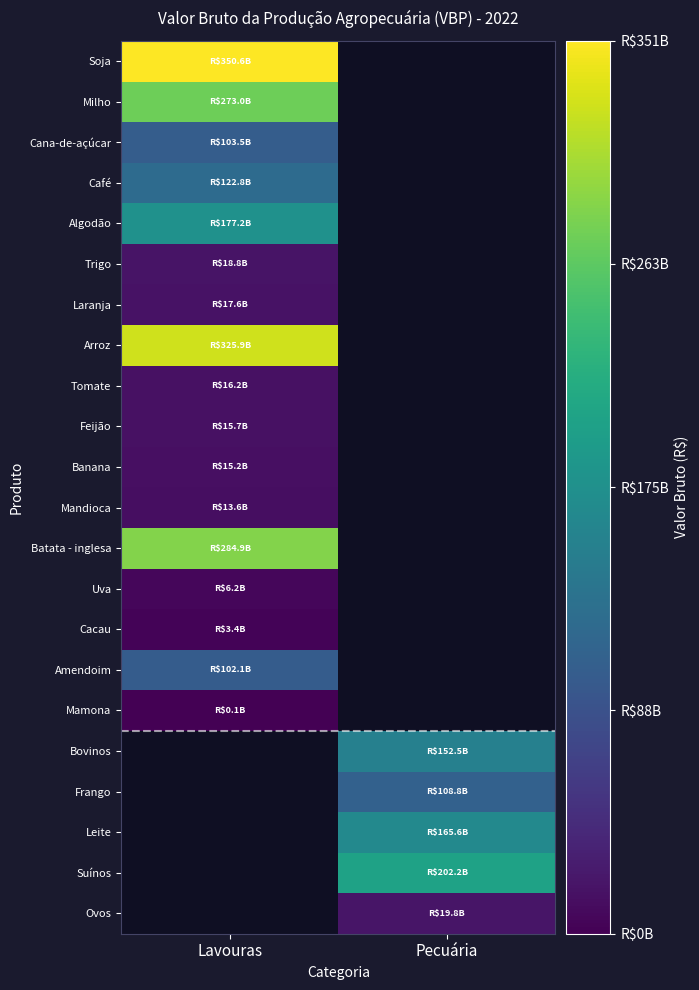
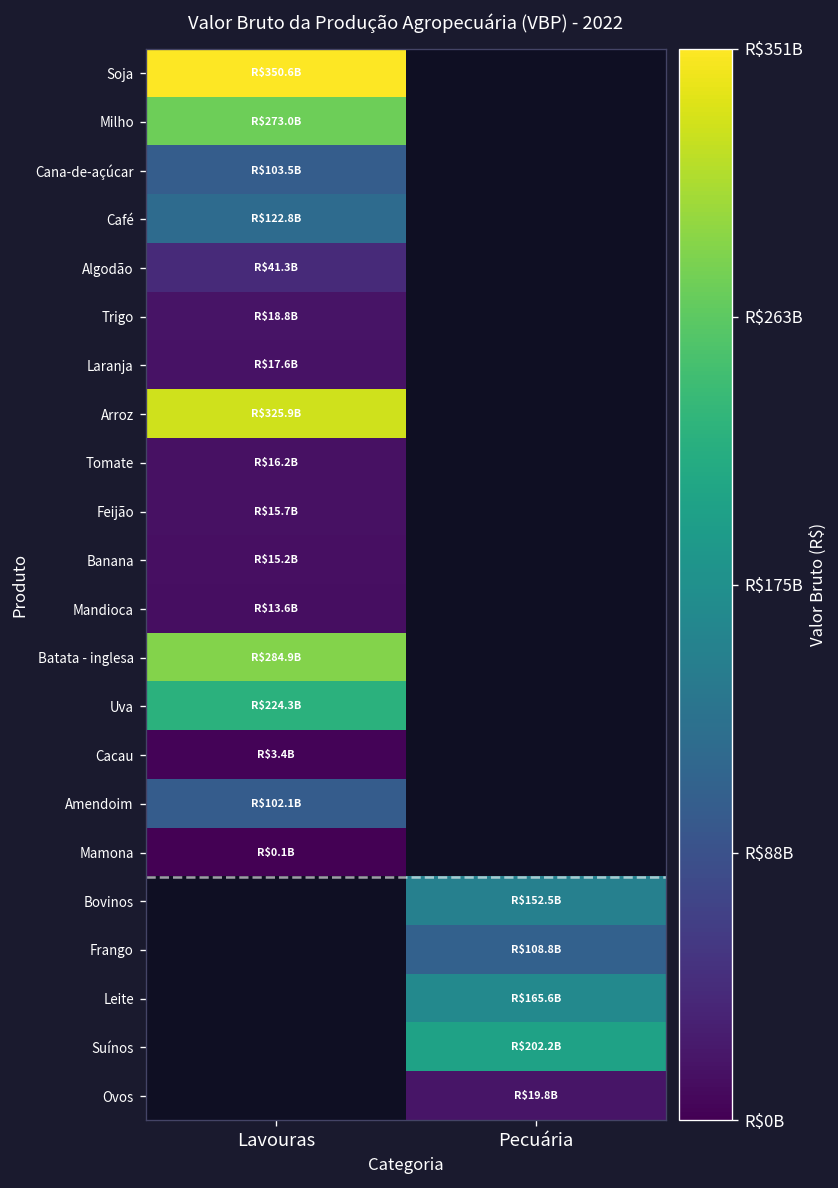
Algodão, Lavouras: $177.2B -> $41.3B
Uva, Lavouras: $6.2B -> $224.3B
